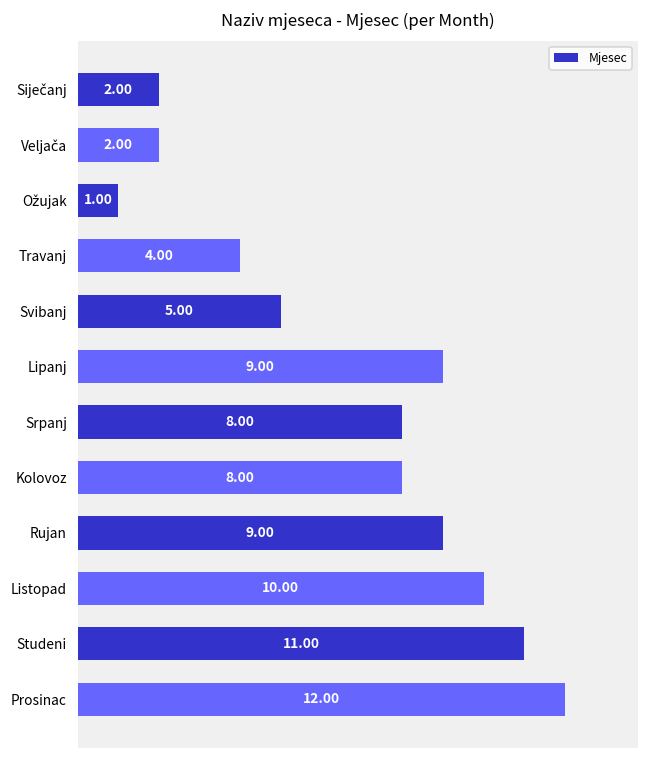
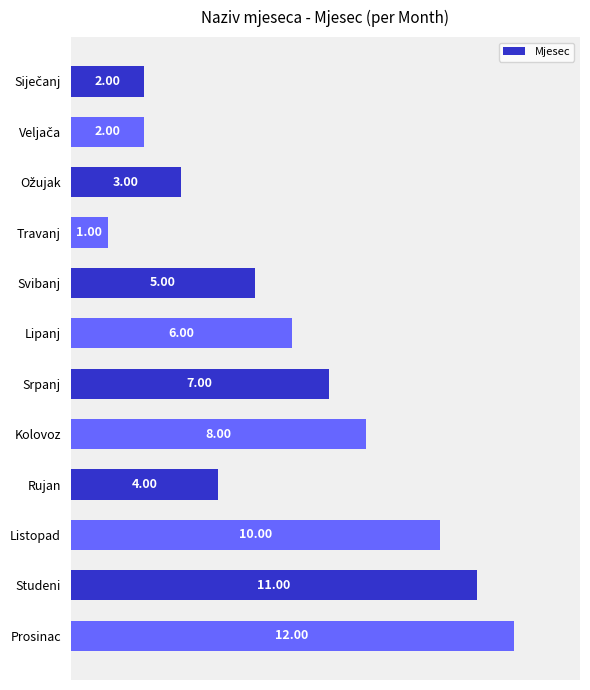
Ožujak: 1.00 -> 3.00
Travanj: 4.00 -> 1.00
Lipanj: 9.00 -> 6.00
Srpanj: 8.00 -> 7.00
Rujan: 9.00 -> 4.00
